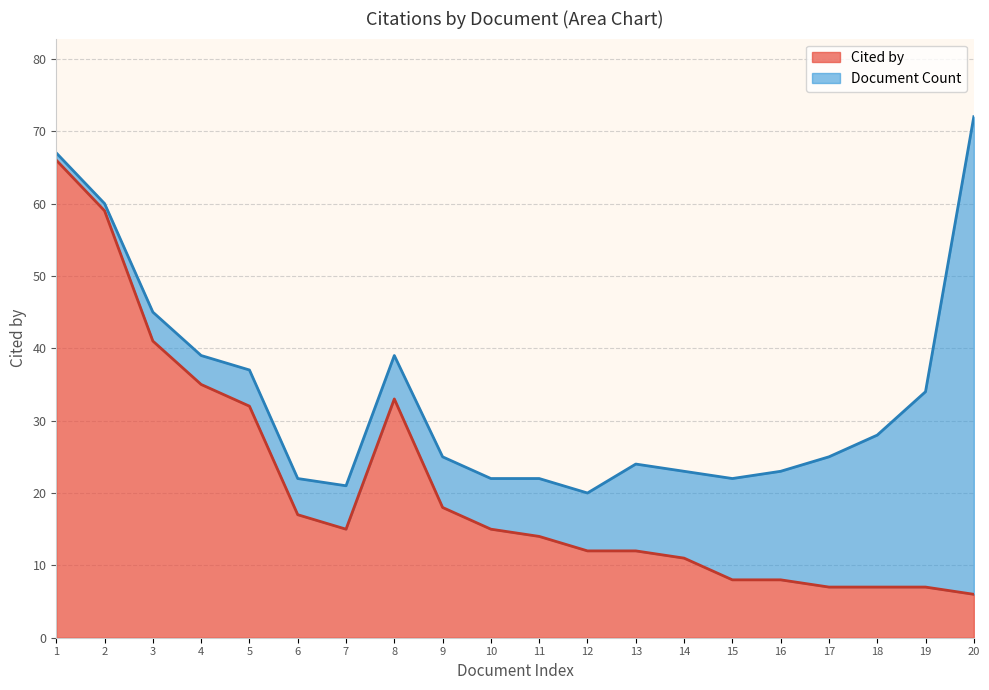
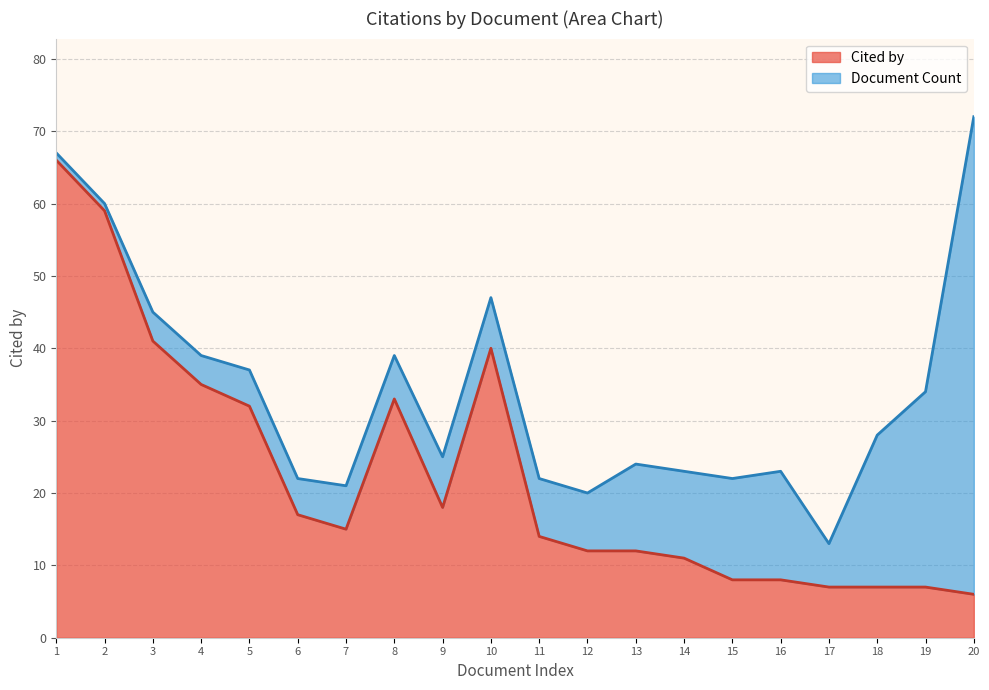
Cited by, 10: 15 -> 40
Document Count, 17: 18 -> 6
